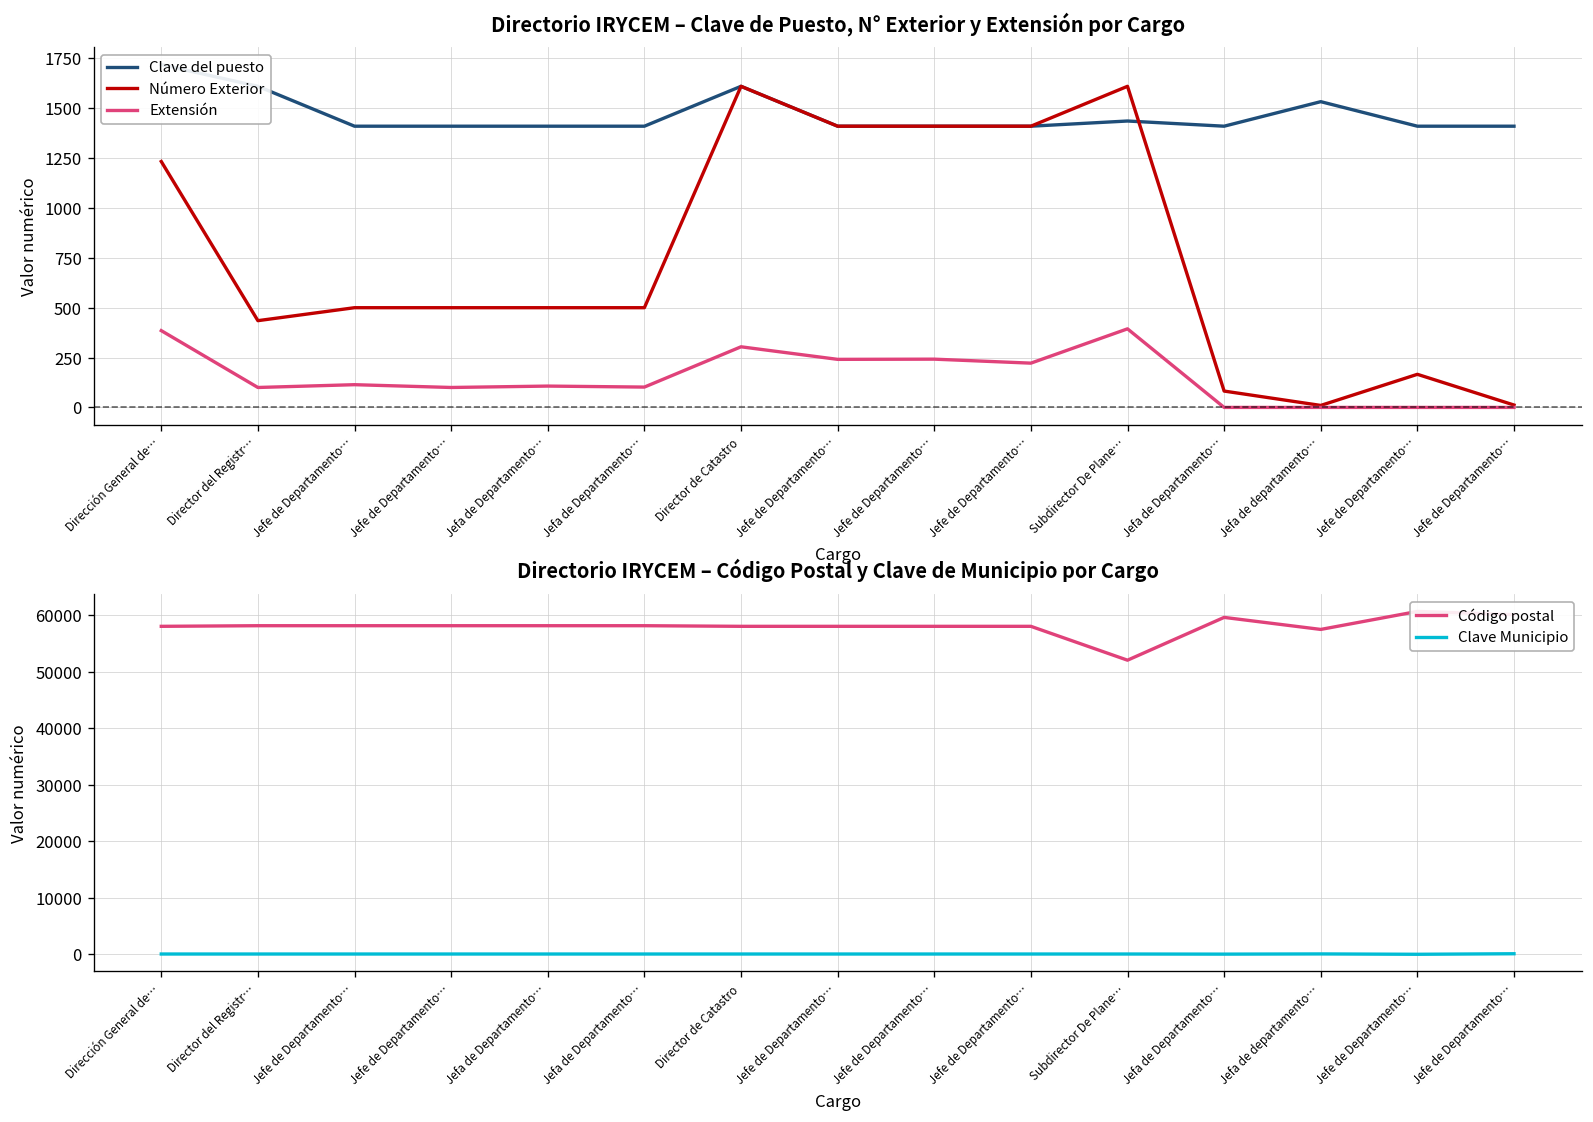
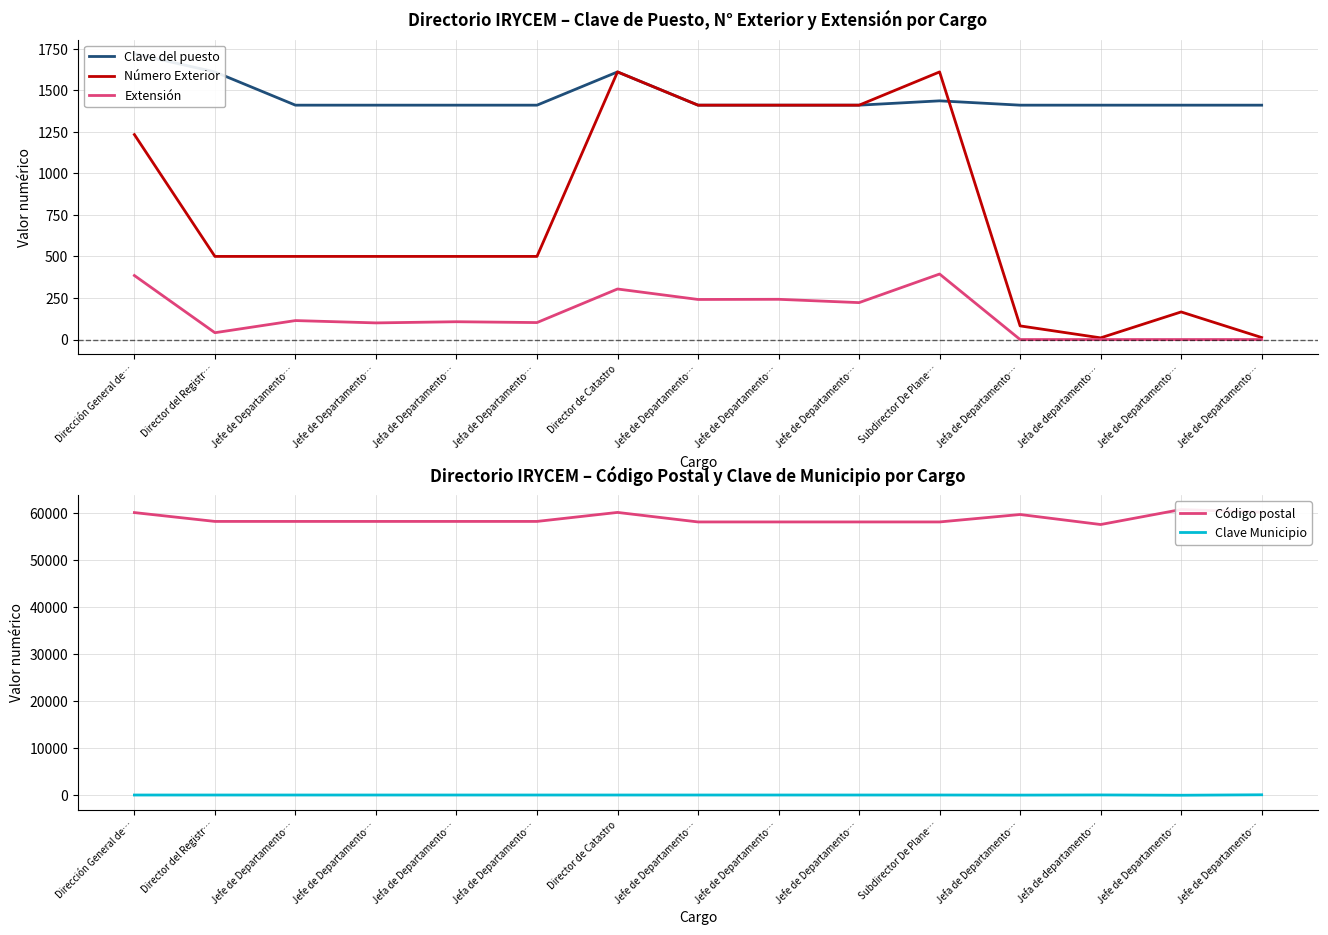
Directorio IRYCEM – Clave de Puesto, N° Exterior y Extensión por Cargo, Número Exterior, Director del Registr…: 440 -> 500
Directorio IRYCEM – Clave de Puesto, N° Exterior y Extensión por Cargo, Extensión, Director del Registr…: 100 -> 40
Directorio IRYCEM – Clave de Puesto, N° Exterior y Extensión por Cargo, Clave del puesto, Jefa de departamento…: 1530 -> 1410
Directorio IRYCEM – Código Postal y Clave de Municipio por Cargo, Código postal, Dirección General de…: 58000 -> 60000
Directorio IRYCEM – Código Postal y Clave de Municipio por Cargo, Código postal, Director de Catastro: 58000 -> 60000
Directorio IRYCEM – Código Postal y Clave de Municipio por Cargo, Código postal, Subdirector De Plane…: 52000 -> 58000
